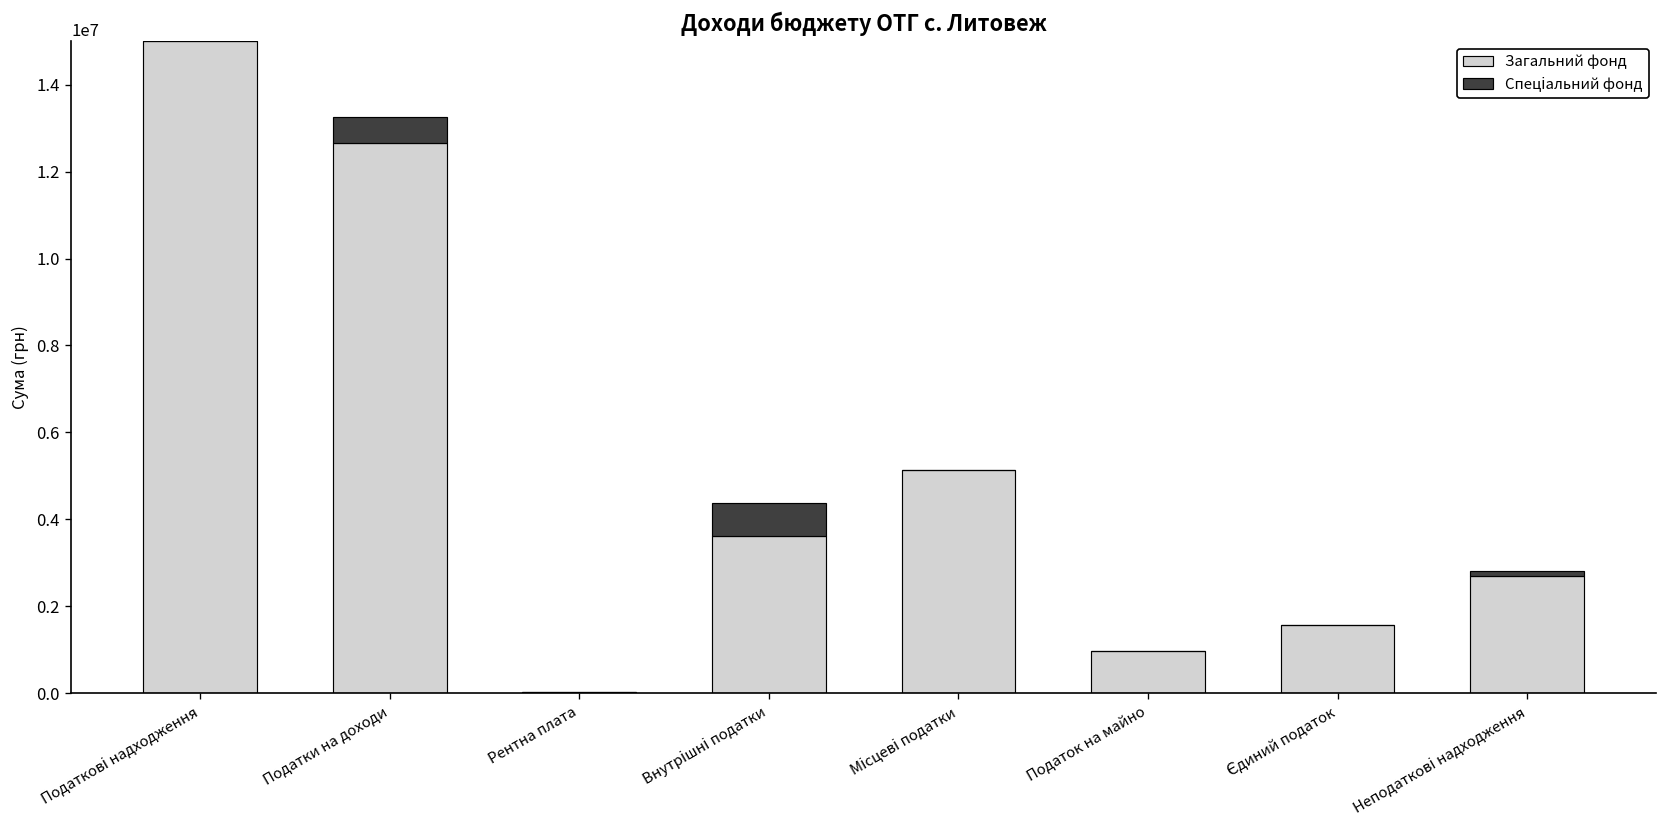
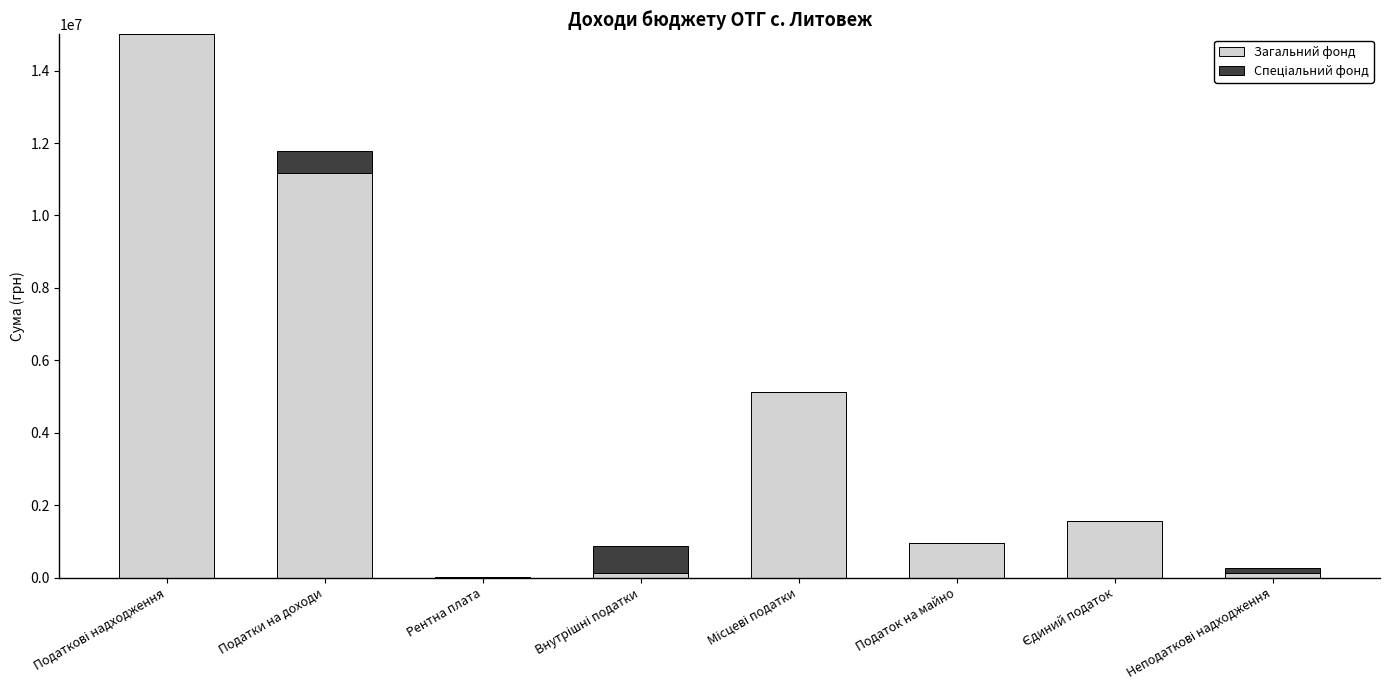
Загальний фонд, Податки на доходи: 12600000 -> 11200000
Загальний фонд, Внутрішні податки: 3600000 -> 100000
Загальний фонд, Неподаткові надходження: 2700000 -> 100000
